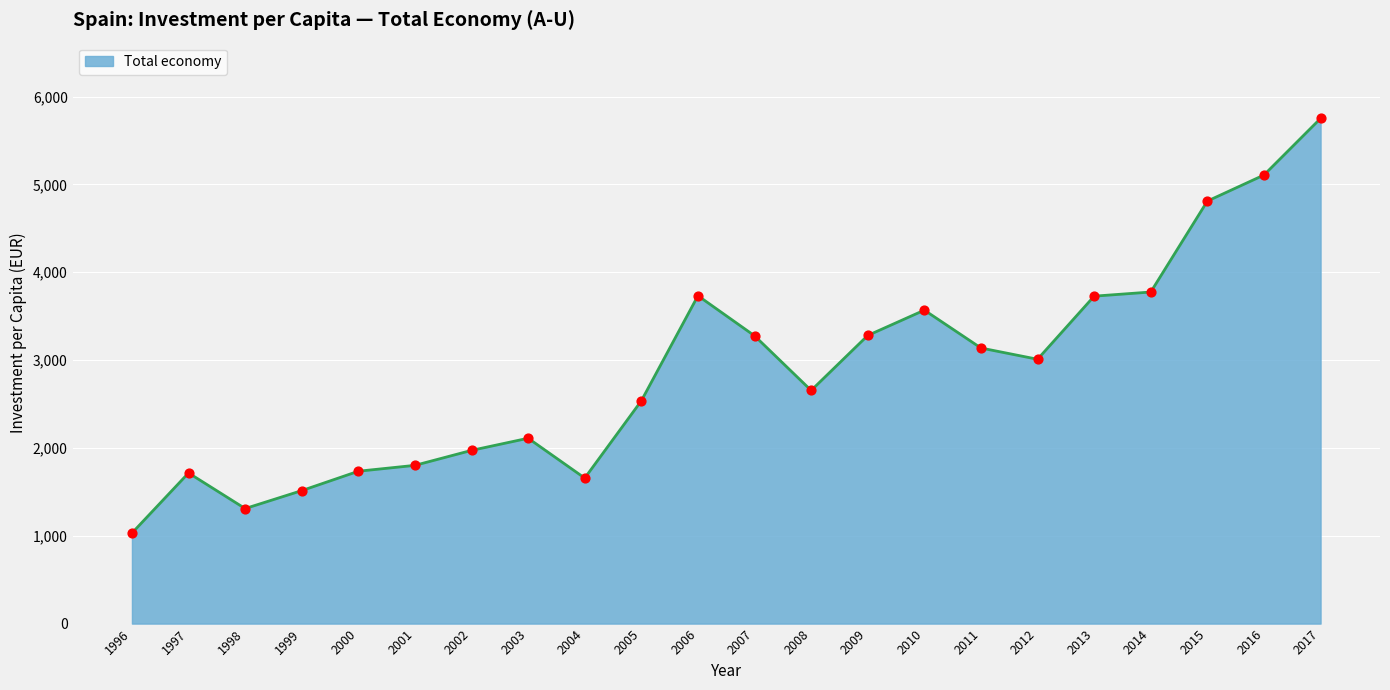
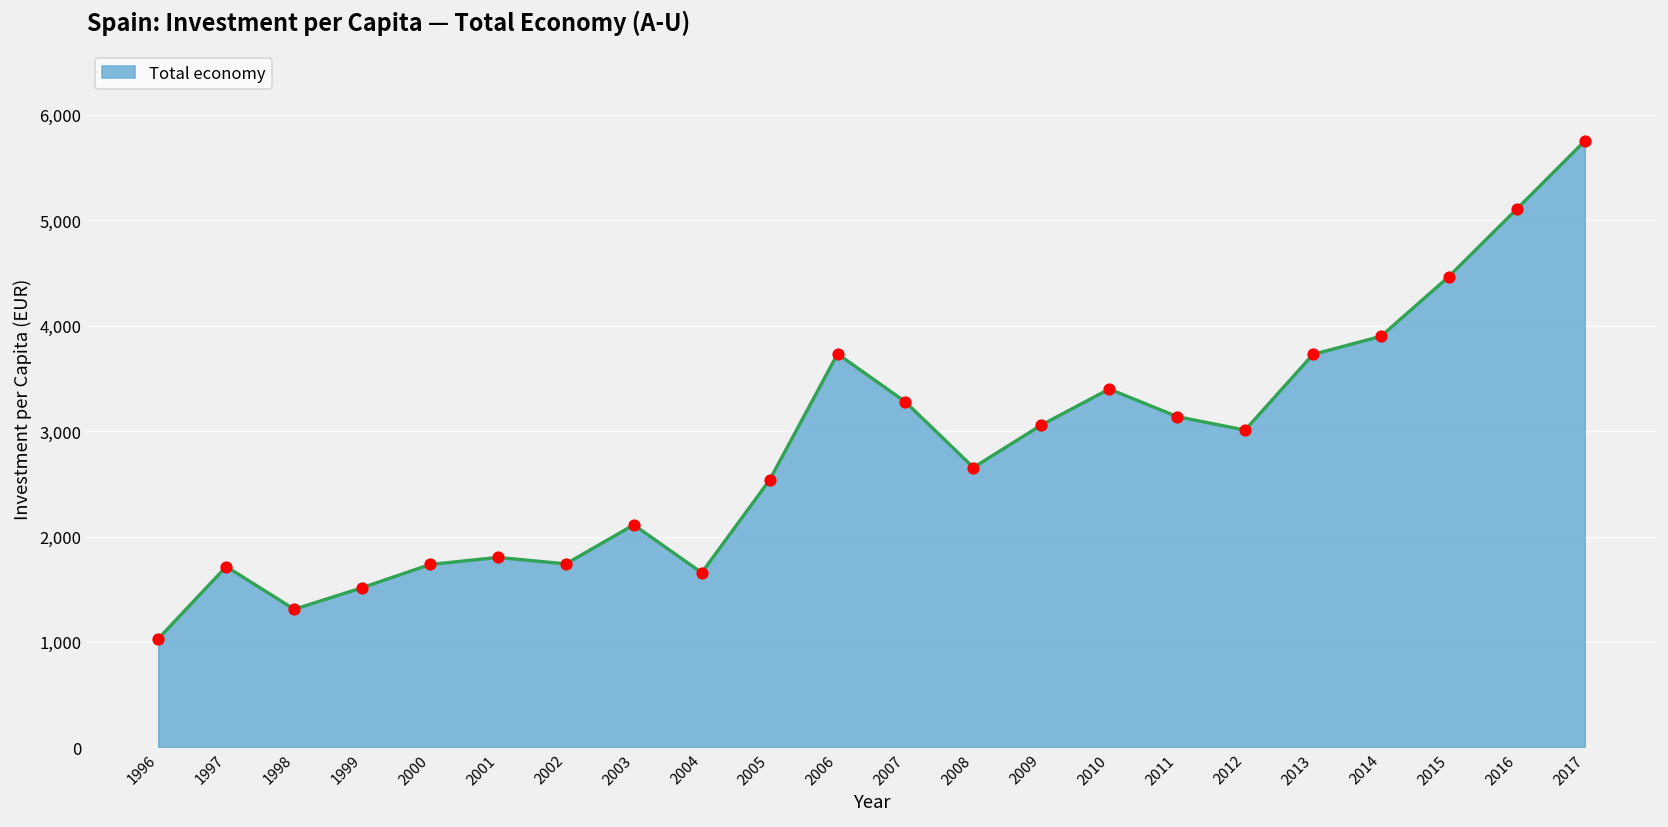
2002: 2,000 -> 1,700
2009: 3,300 -> 3,100
2010: 3,600 -> 3,400
2014: 3,800 -> 3,900
2015: 4,800 -> 4,500
